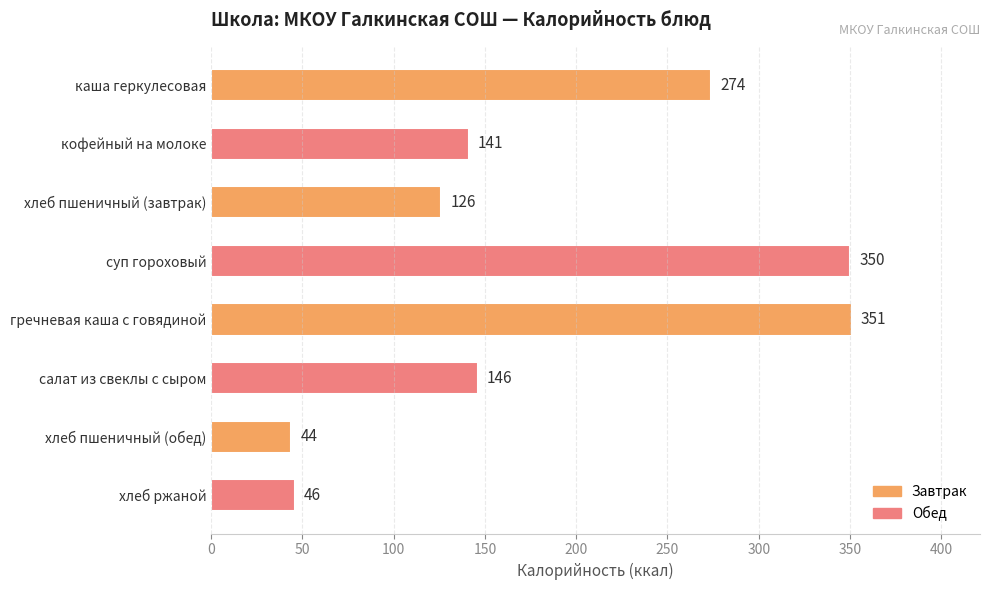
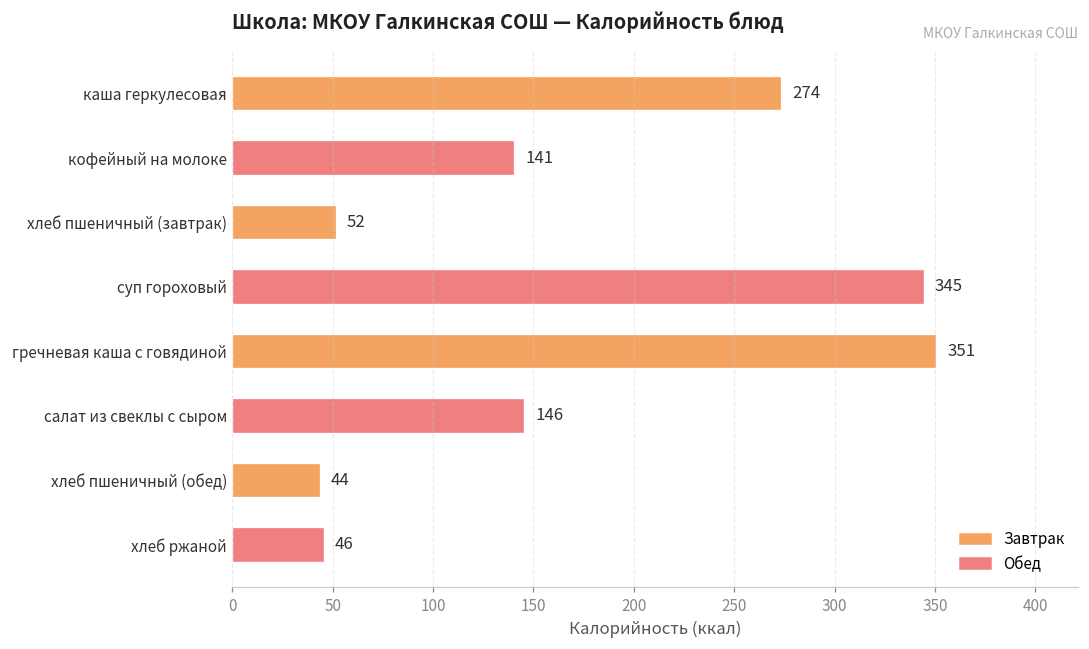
хлеб пшеничный (завтрак): 126 -> 52
суп гороховый: 350 -> 345
